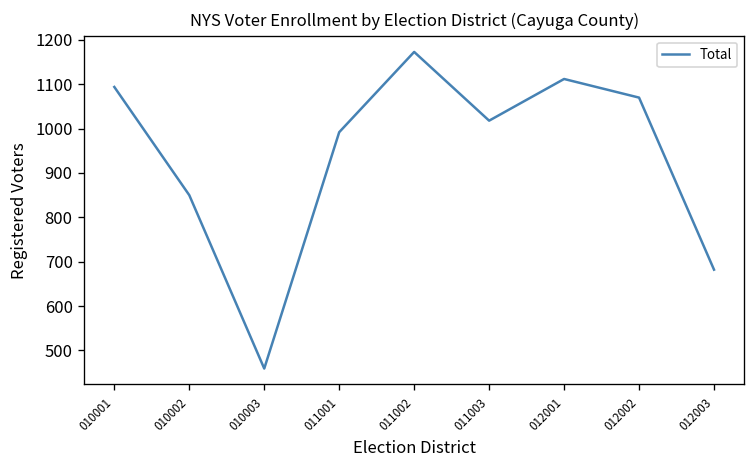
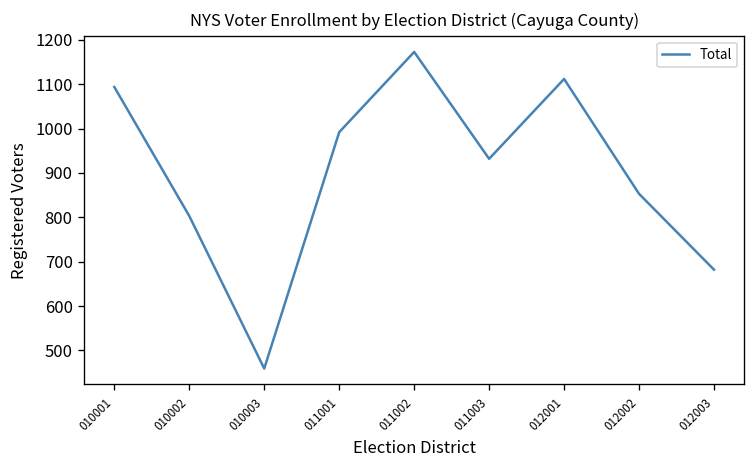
010002: 850 -> 800
011003: 1020 -> 930
012002: 1070 -> 850
